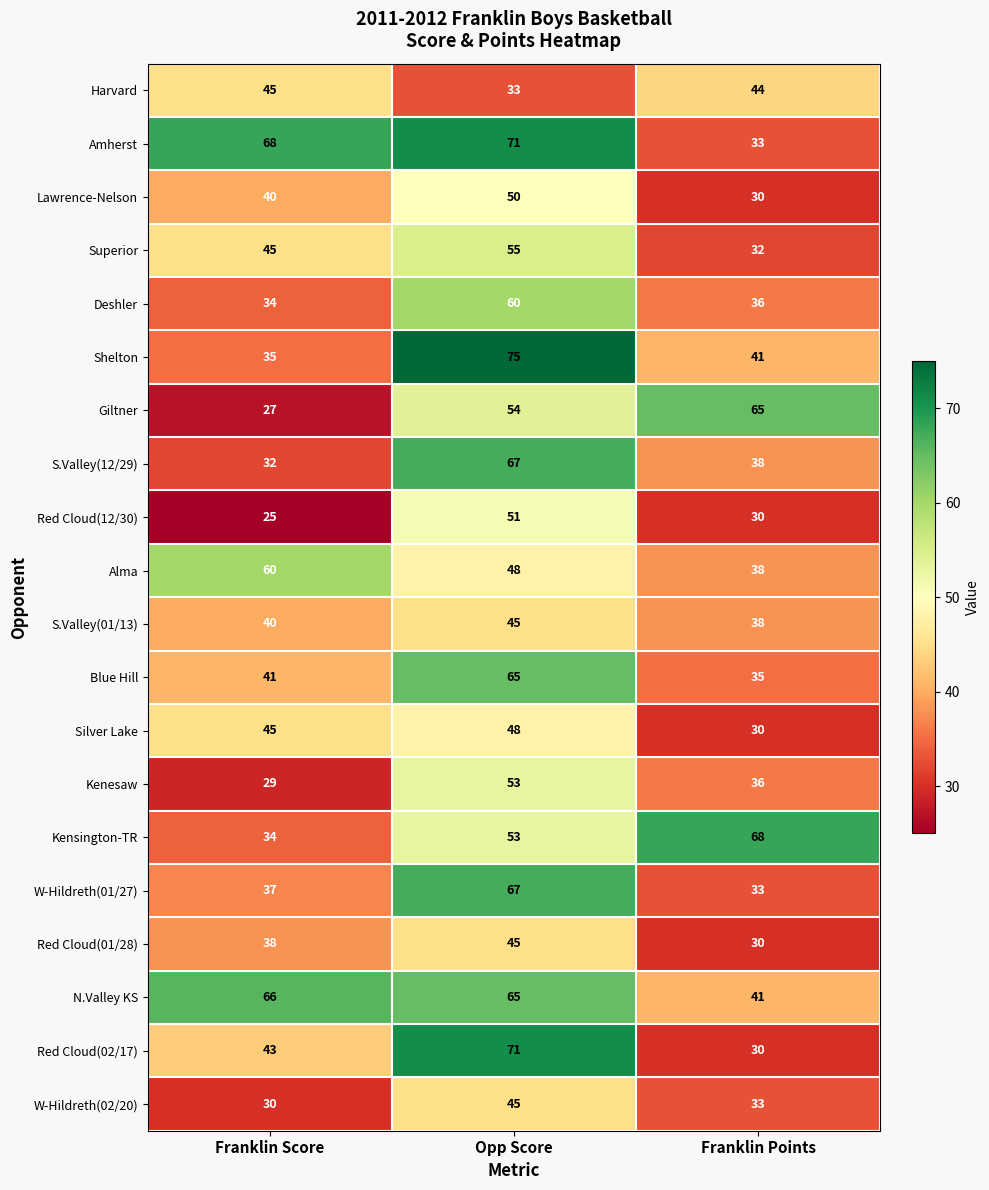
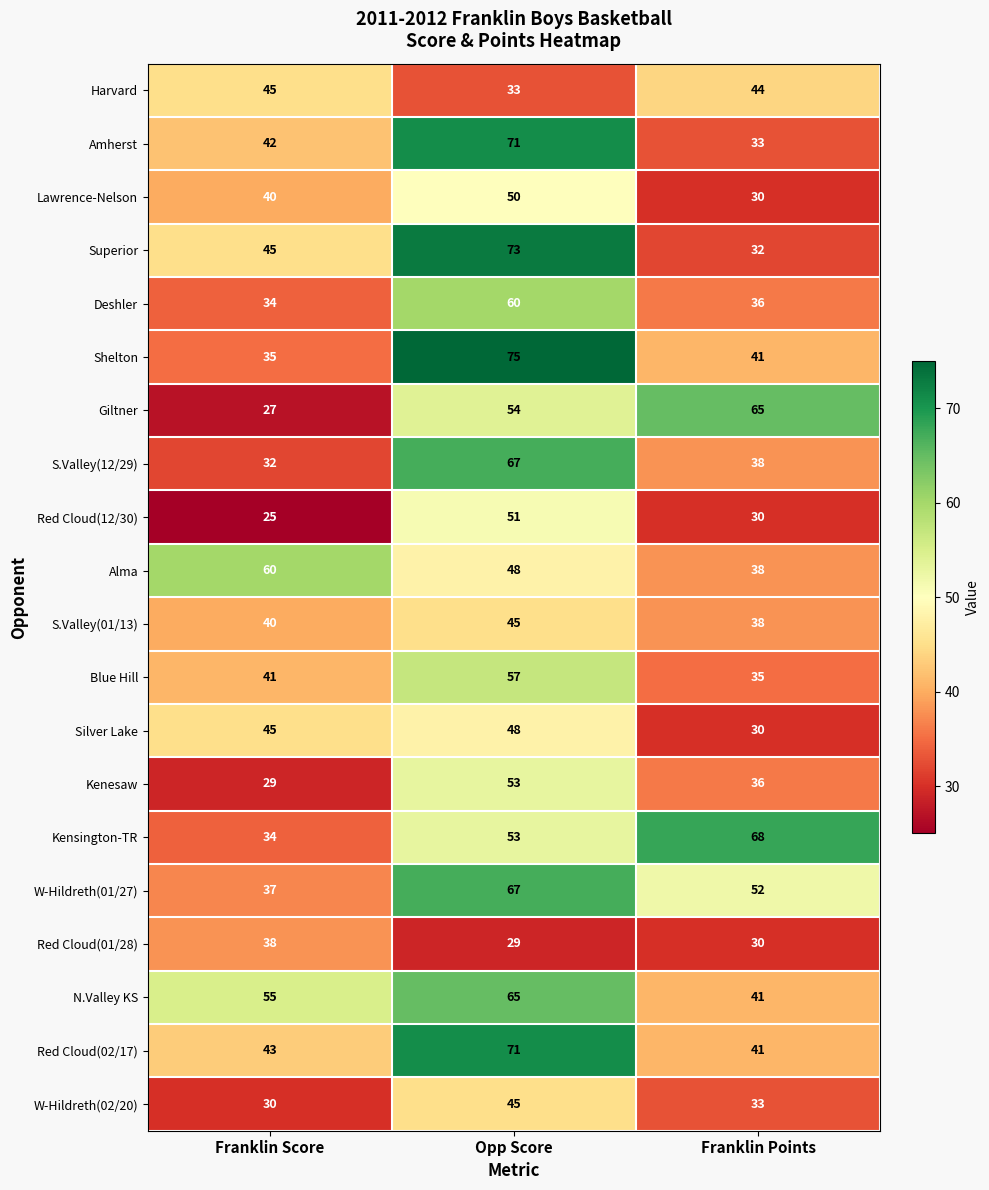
Amherst, Franklin Score: 68 -> 42
Superior, Opp Score: 55 -> 73
Blue Hill, Opp Score: 65 -> 57
W-Hildreth(01/27), Franklin Points: 33 -> 52
Red Cloud(01/28), Opp Score: 45 -> 29
N.Valley KS, Franklin Score: 66 -> 55
Red Cloud(02/17), Franklin Points: 30 -> 41
